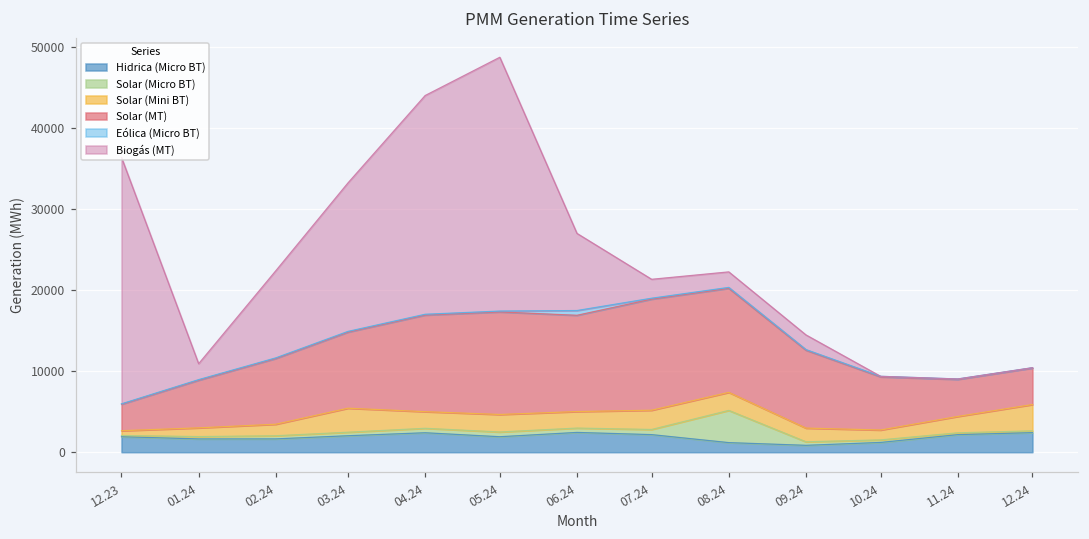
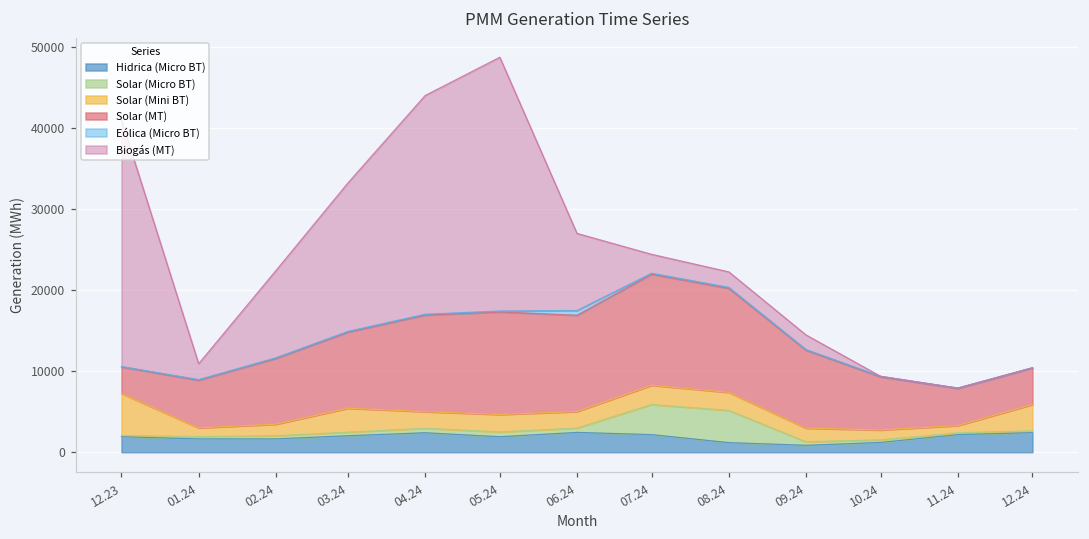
Solar (Mini BT), 12.23: 1000 -> 5000
Solar (Micro BT), 07.24: 1000 -> 4000
Solar (Mini BT), 11.24: 2000 -> 1000
